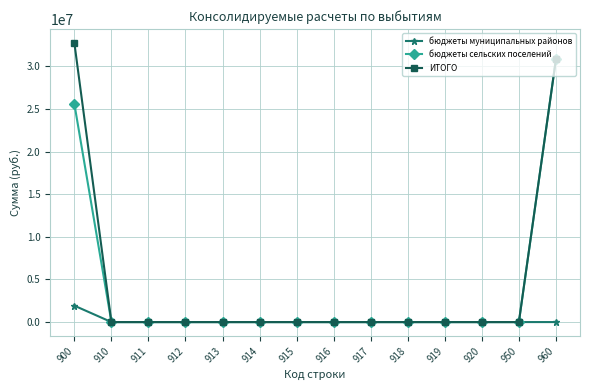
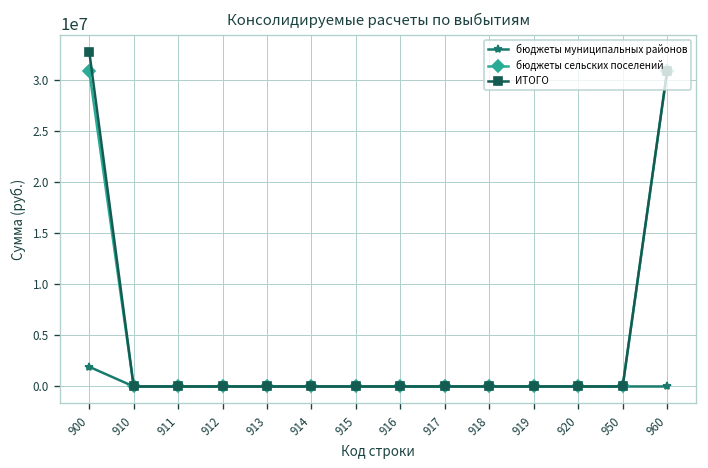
бюджеты сельских поселений, 900: 26000000 -> 31000000
